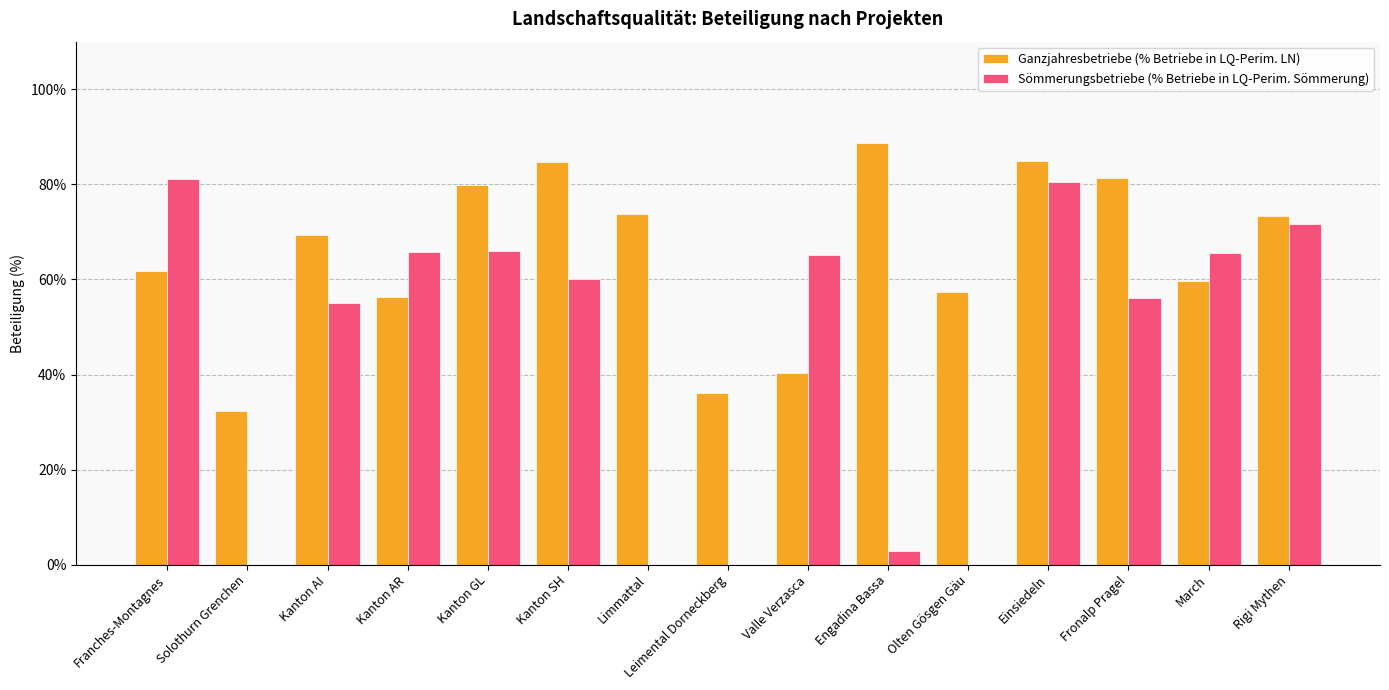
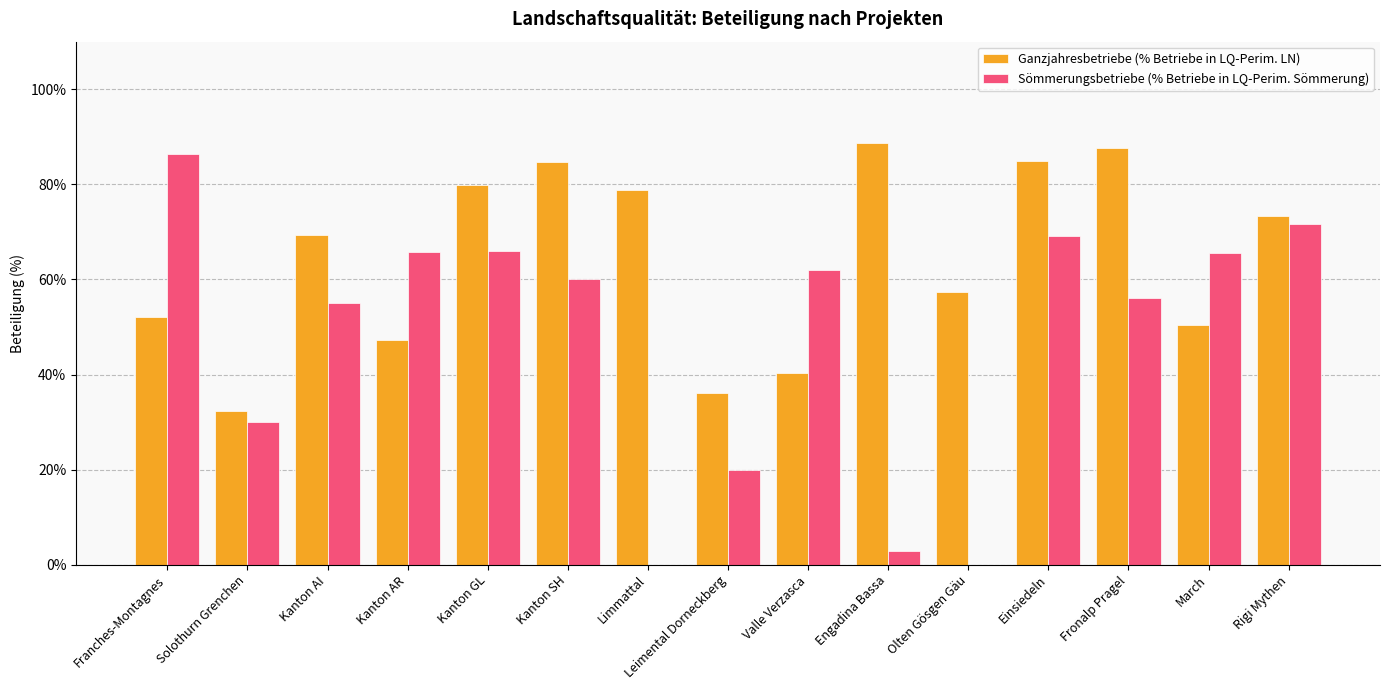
Ganzjahresbetriebe (% Betriebe in LQ-Perim. LN), Franches-Montagnes: 62% -> 52%
Sömmerungsbetriebe (% Betriebe in LQ-Perim. Sömmerung), Franches-Montagnes: 81% -> 86%
Sömmerungsbetriebe (% Betriebe in LQ-Perim. Sömmerung), Solothurn Grenchen: 0% -> 30%
Ganzjahresbetriebe (% Betriebe in LQ-Perim. LN), Kanton AR: 56% -> 47%
Ganzjahresbetriebe (% Betriebe in LQ-Perim. LN), Limmattal: 74% -> 79%
Sömmerungsbetriebe (% Betriebe in LQ-Perim. Sömmerung), Leimental Dorneckberg: 0% -> 20%
Sömmerungsbetriebe (% Betriebe in LQ-Perim. Sömmerung), Valle Verzasca: 65% -> 62%
Sömmerungsbetriebe (% Betriebe in LQ-Perim. Sömmerung), Einsiedeln: 80% -> 69%
Ganzjahresbetriebe (% Betriebe in LQ-Perim. LN), Fronalp Pragel: 81% -> 88%
Ganzjahresbetriebe (% Betriebe in LQ-Perim. LN), March: 60% -> 50%
